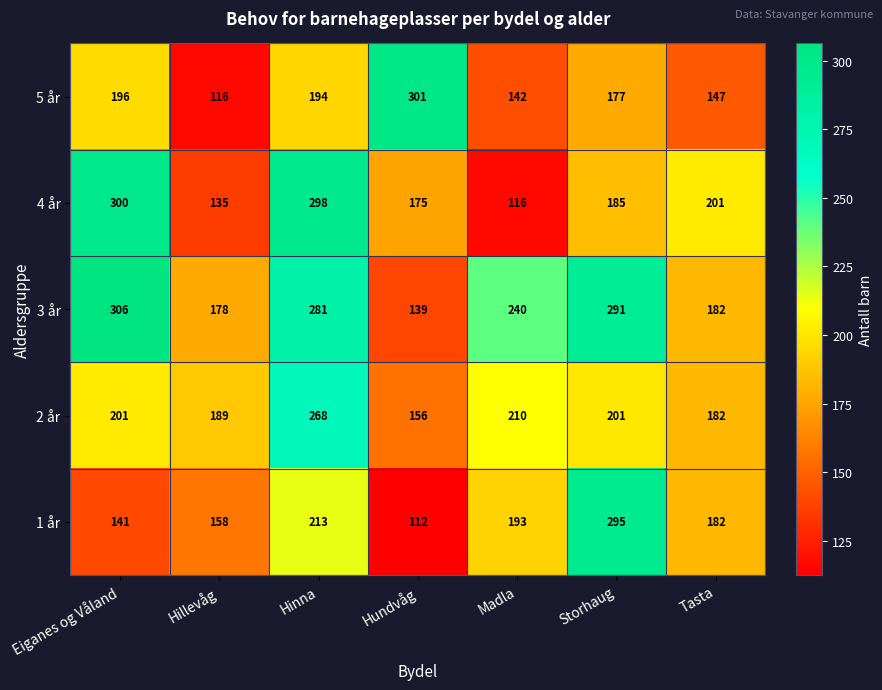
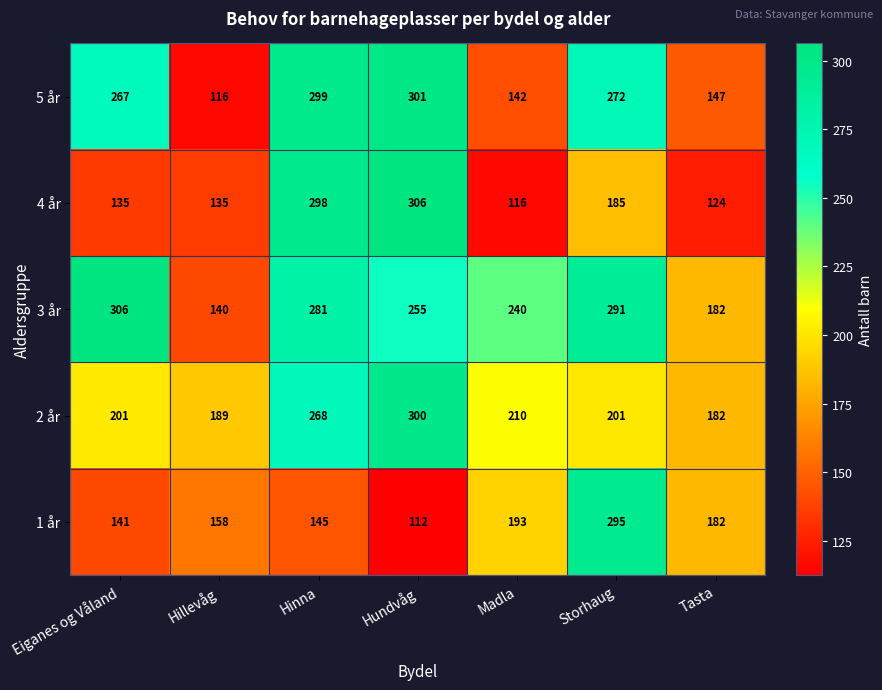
5 år, Eiganes og Våland: 196 -> 267
5 år, Hinna: 194 -> 299
5 år, Storhaug: 177 -> 272
4 år, Eiganes og Våland: 300 -> 135
4 år, Hundvåg: 175 -> 306
4 år, Tasta: 201 -> 124
3 år, Hillevåg: 178 -> 140
3 år, Hundvåg: 139 -> 255
2 år, Hundvåg: 156 -> 300
1 år, Hinna: 213 -> 145
